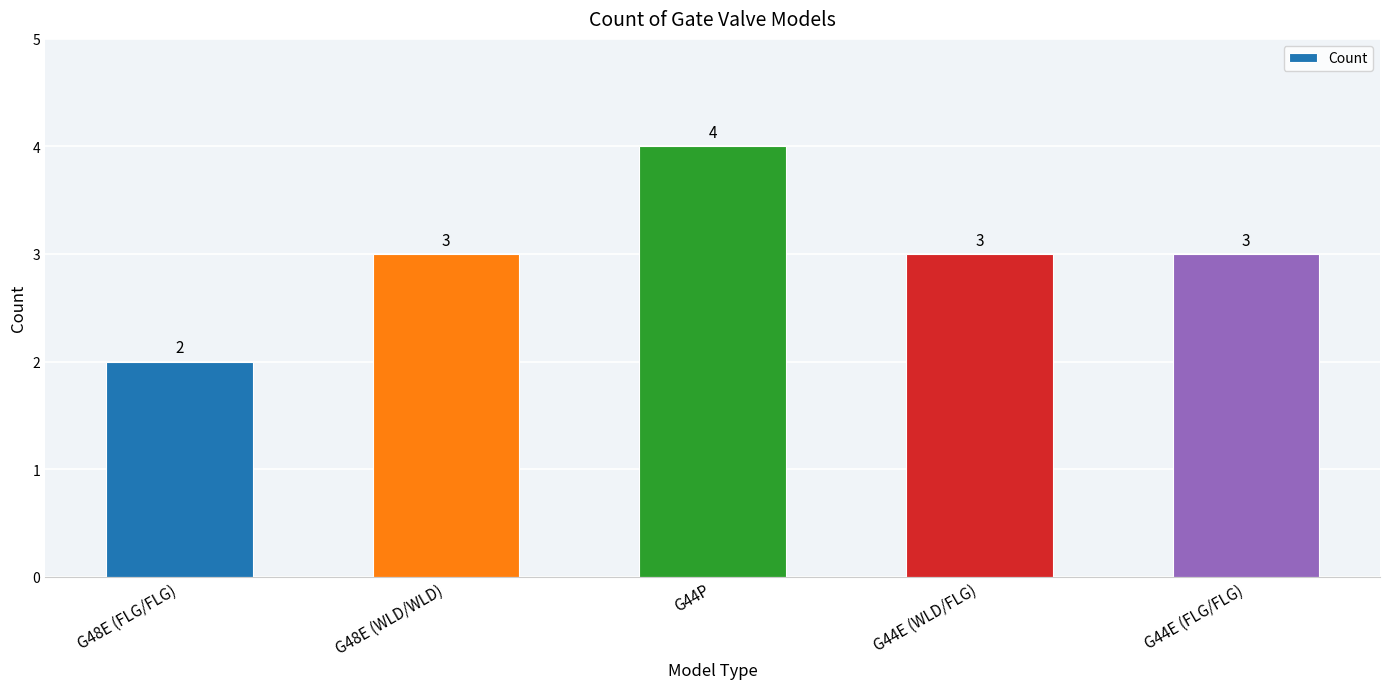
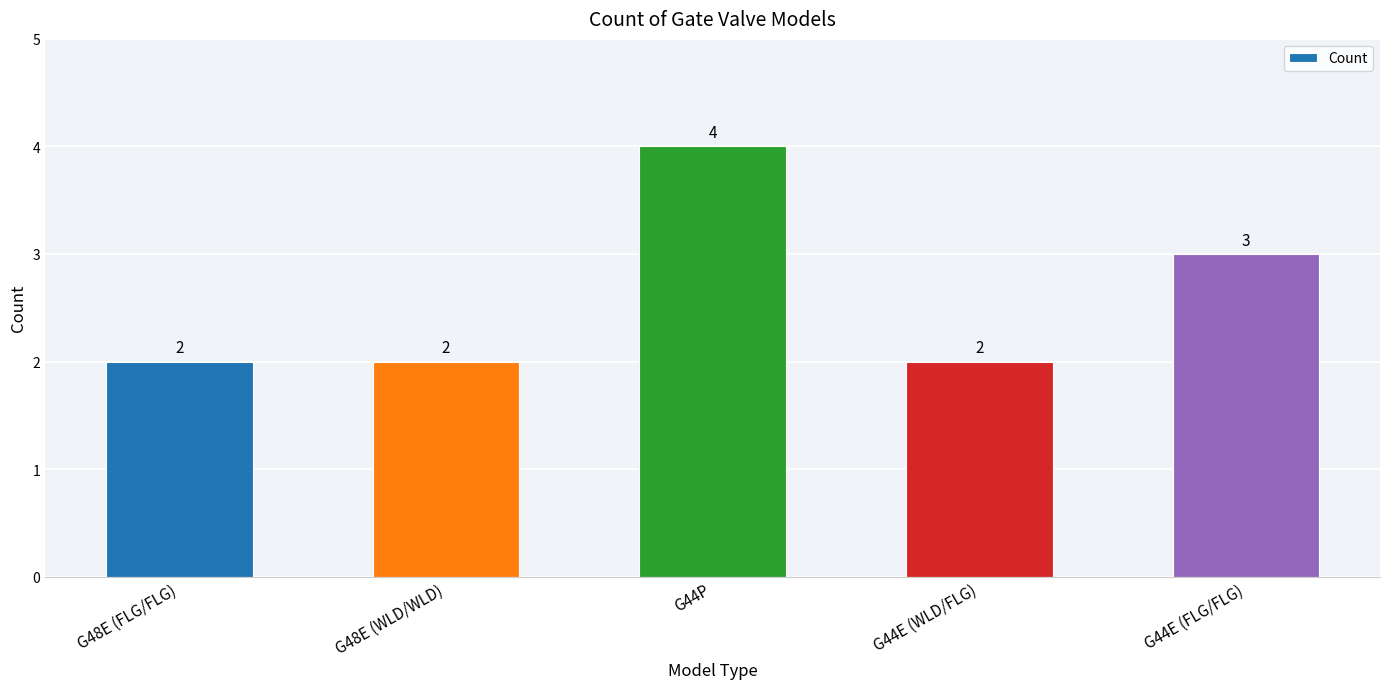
G48E (WLD/WLD): 3 -> 2
G44E (WLD/FLG): 3 -> 2
